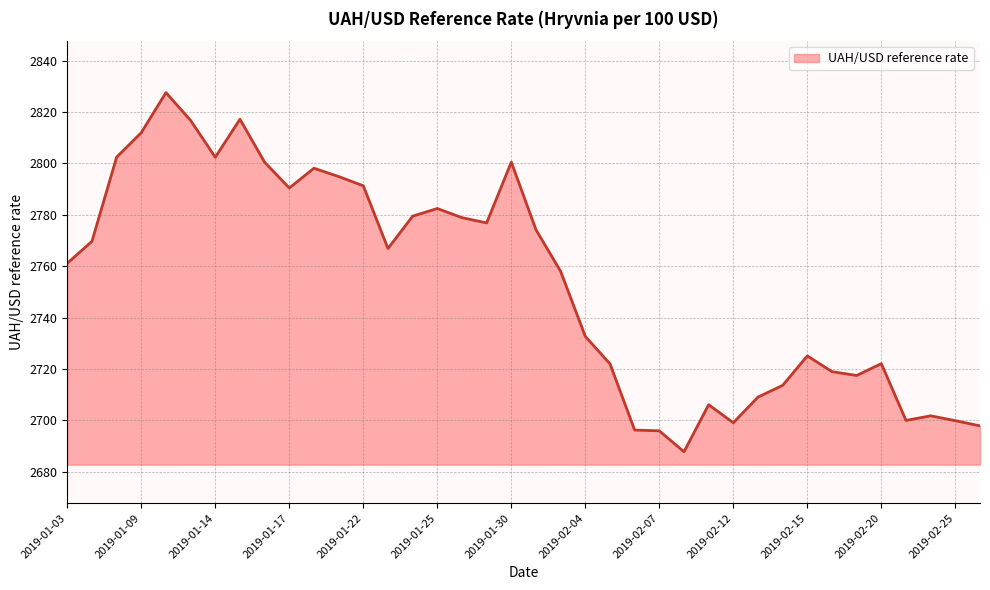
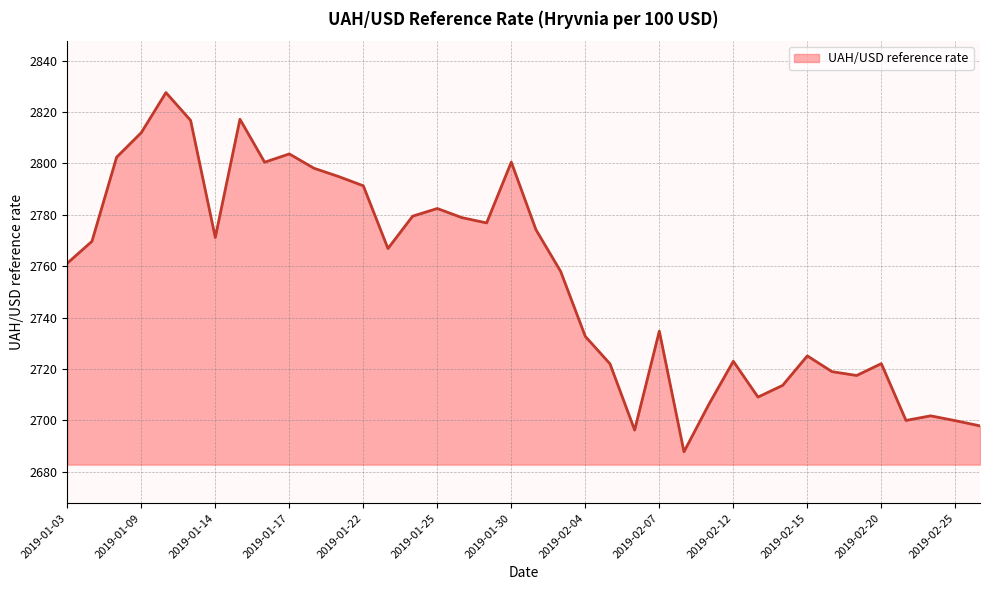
2019-01-14: 2802 -> 2771
2019-01-17: 2790 -> 2804
2019-02-07: 2696 -> 2735
2019-02-12: 2699 -> 2723
